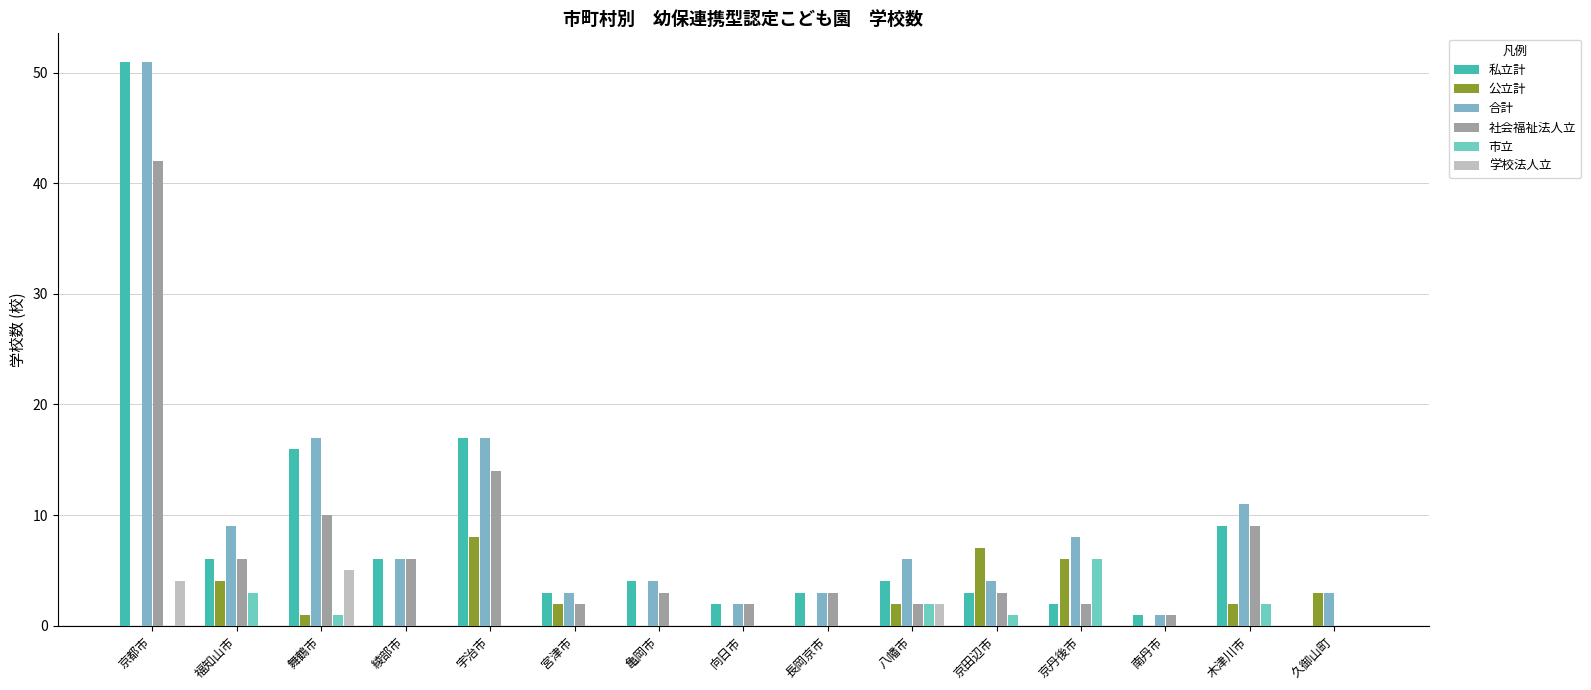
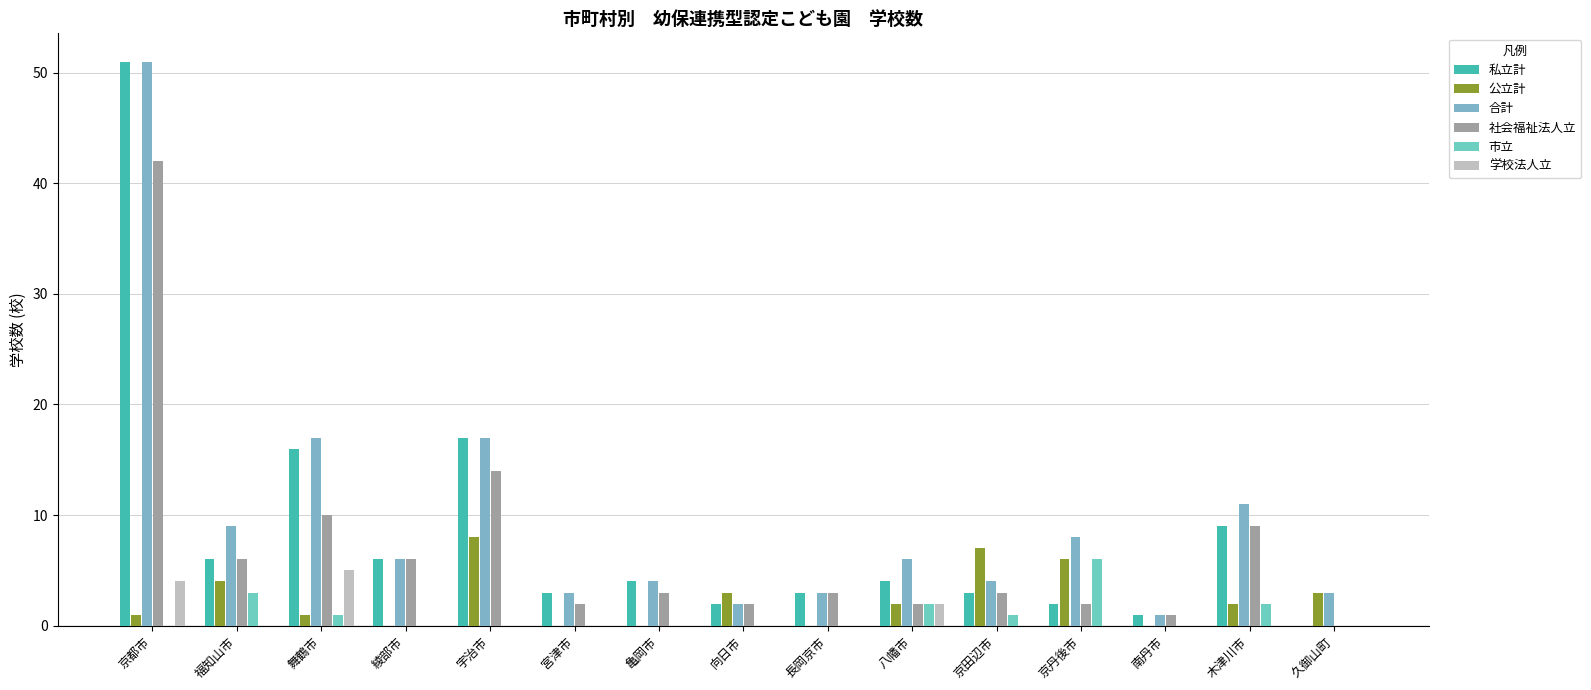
公立計, 京都市: 0 -> 1
公立計, 宮津市: 2 -> 0
公立計, 向日市: 0 -> 3
